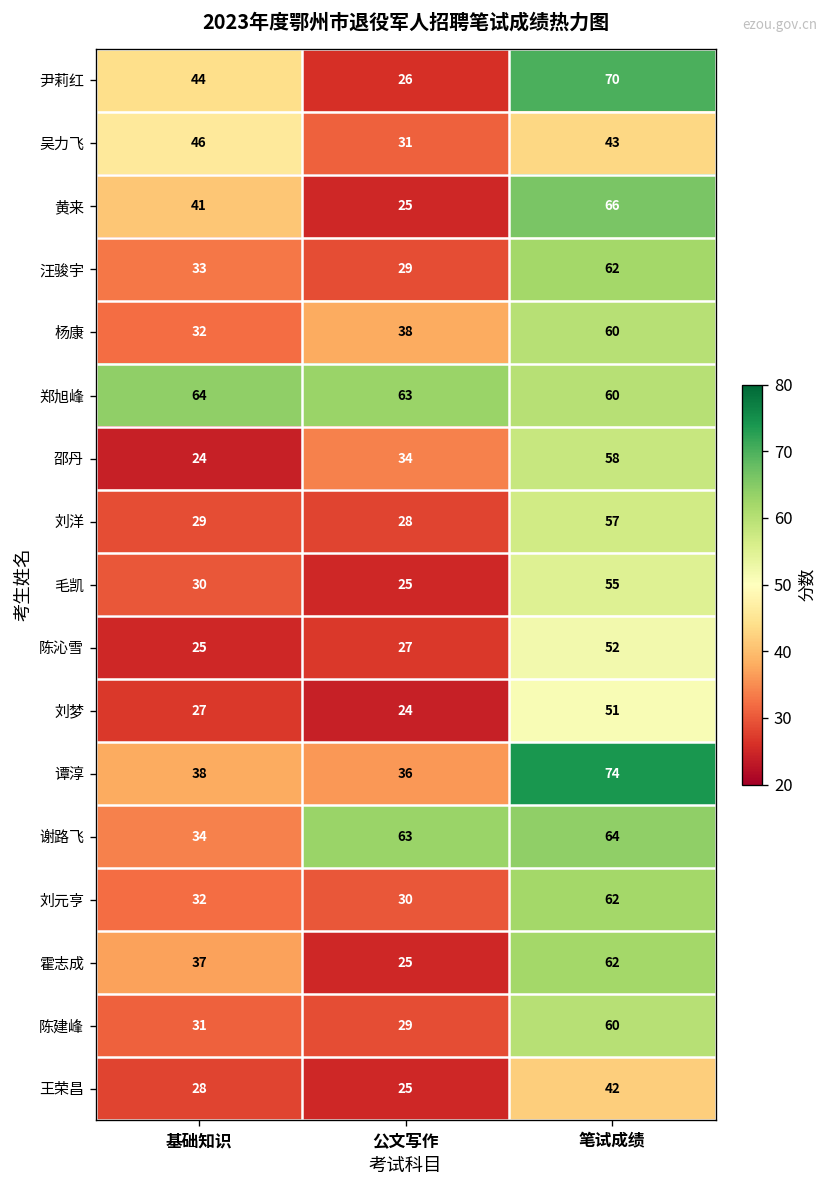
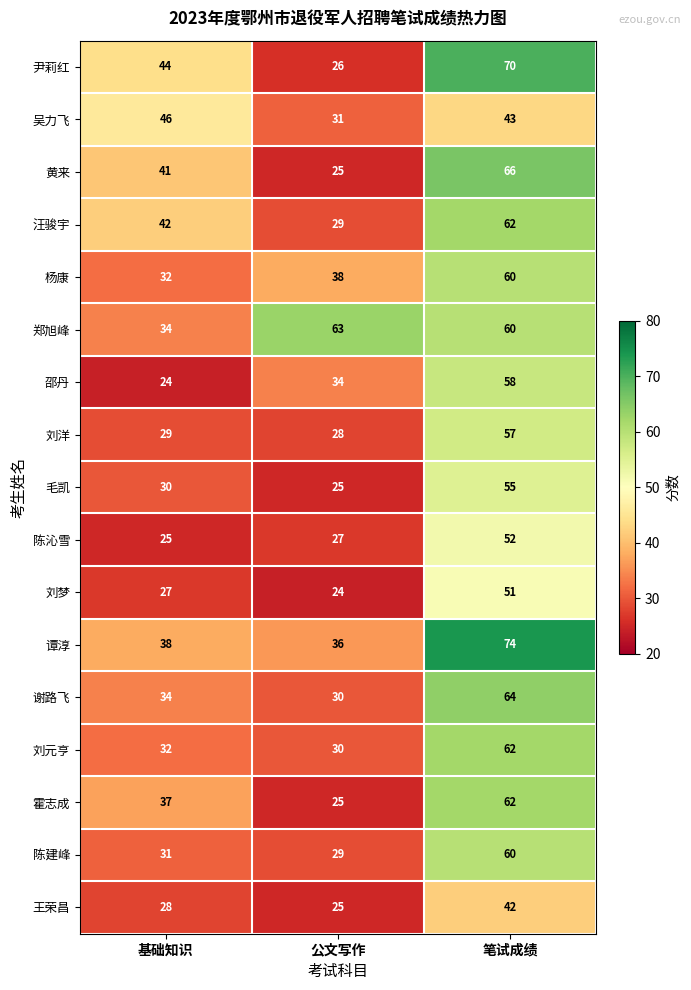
汪骏宇, 基础知识: 33 -> 42
郑旭峰, 基础知识: 64 -> 34
谢路飞, 公文写作: 63 -> 30
